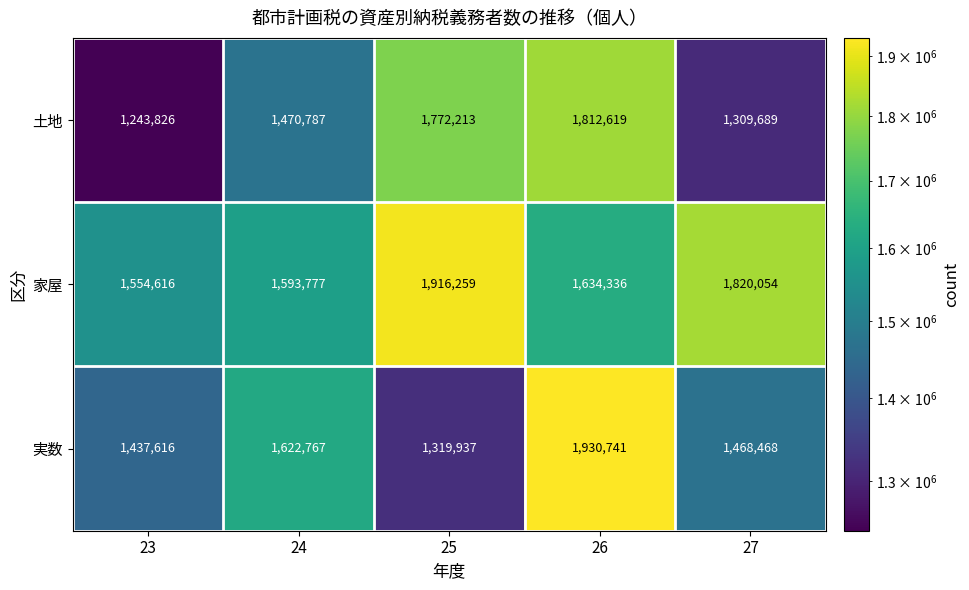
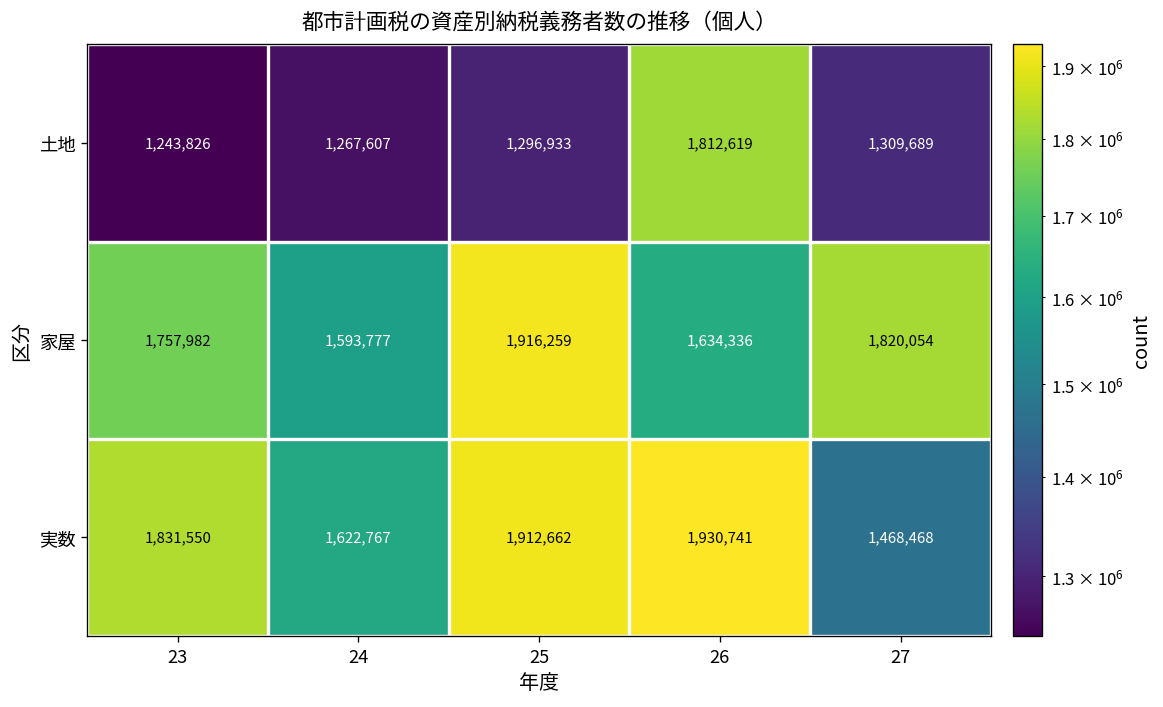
土地, 24: 1,470,787 -> 1,267,607
土地, 25: 1,772,213 -> 1,296,933
家屋, 23: 1,554,616 -> 1,757,982
実数, 23: 1,437,616 -> 1,831,550
実数, 25: 1,319,937 -> 1,912,662
